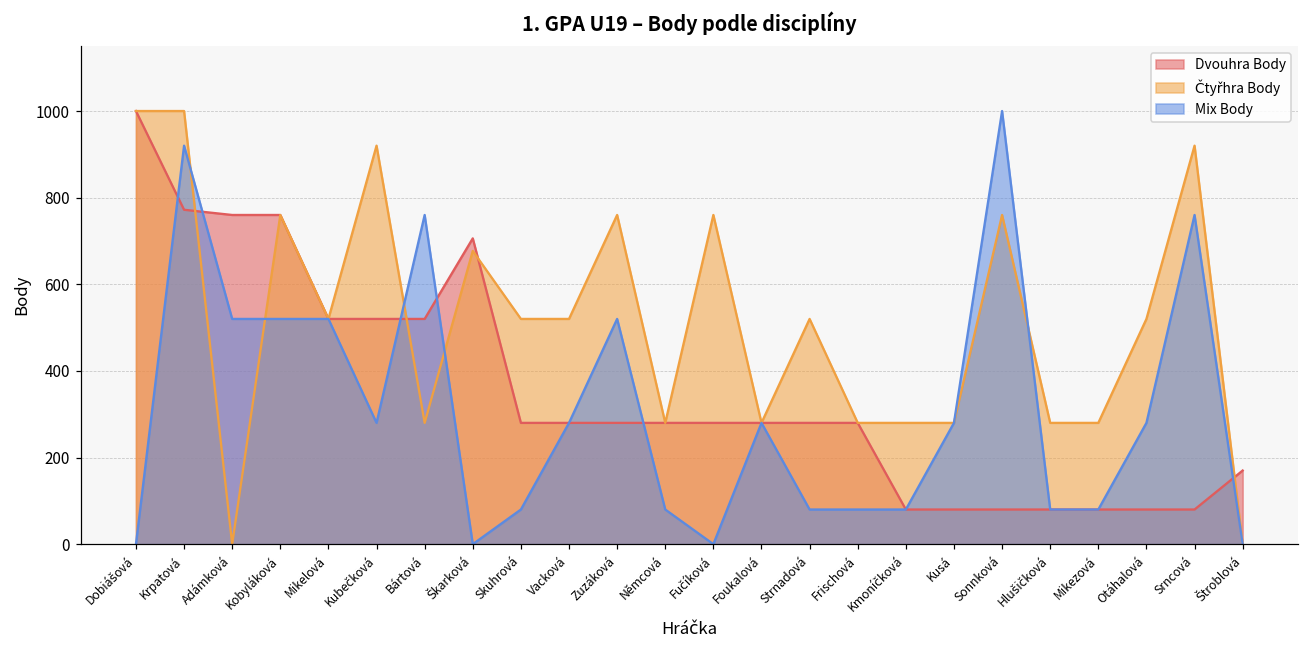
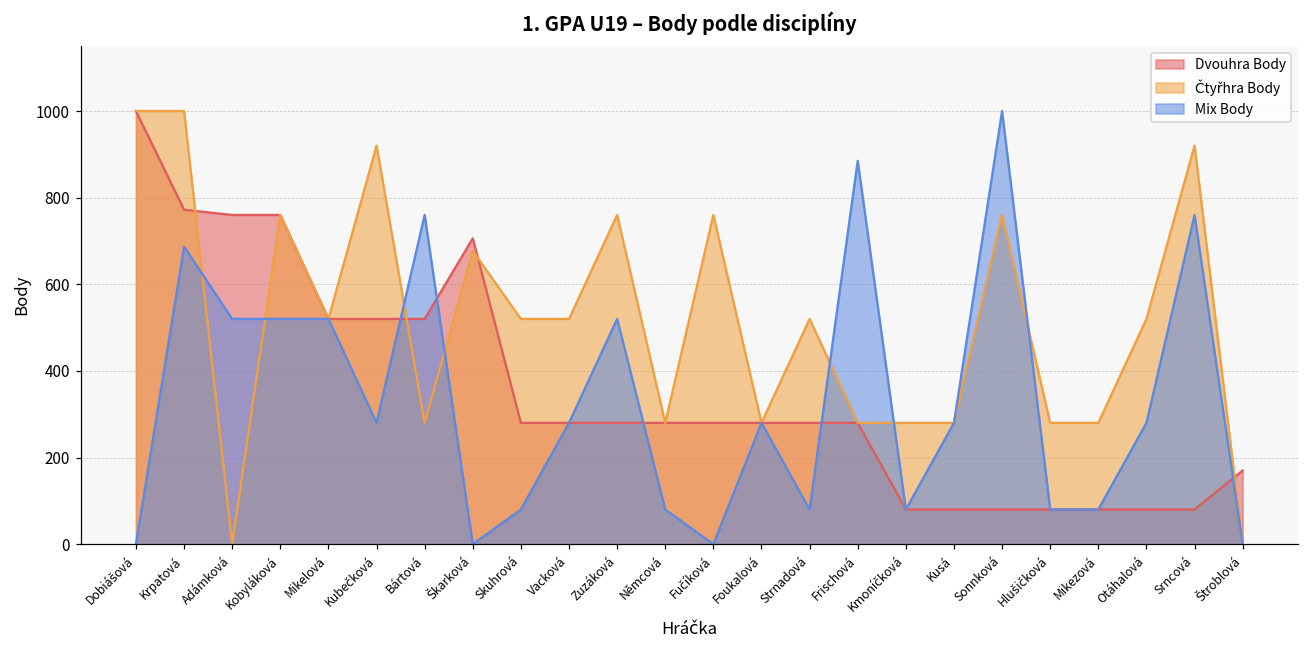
Mix Body, Krpatová: 920 -> 690
Mix Body, Frischová: 80 -> 890
